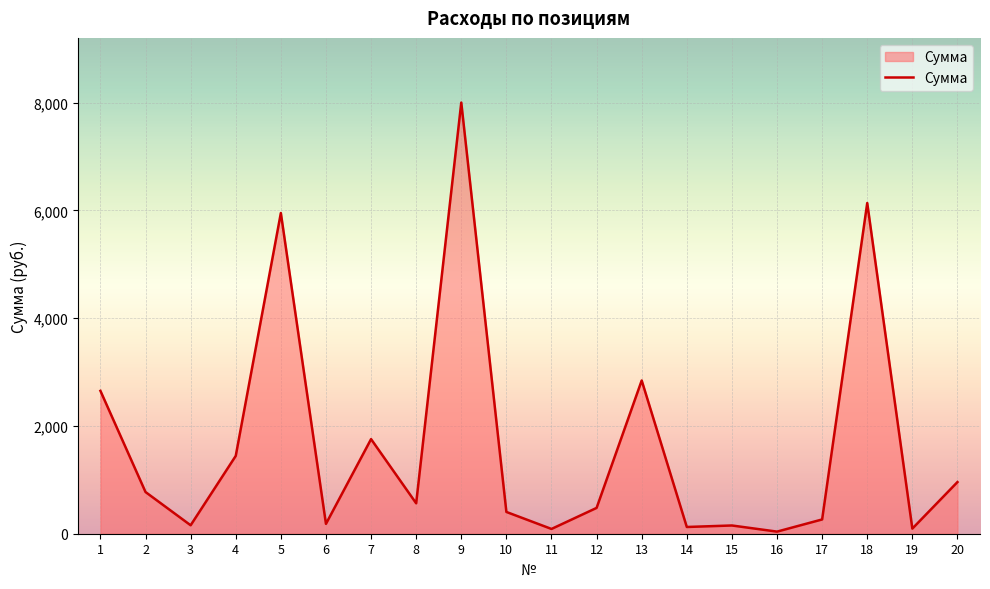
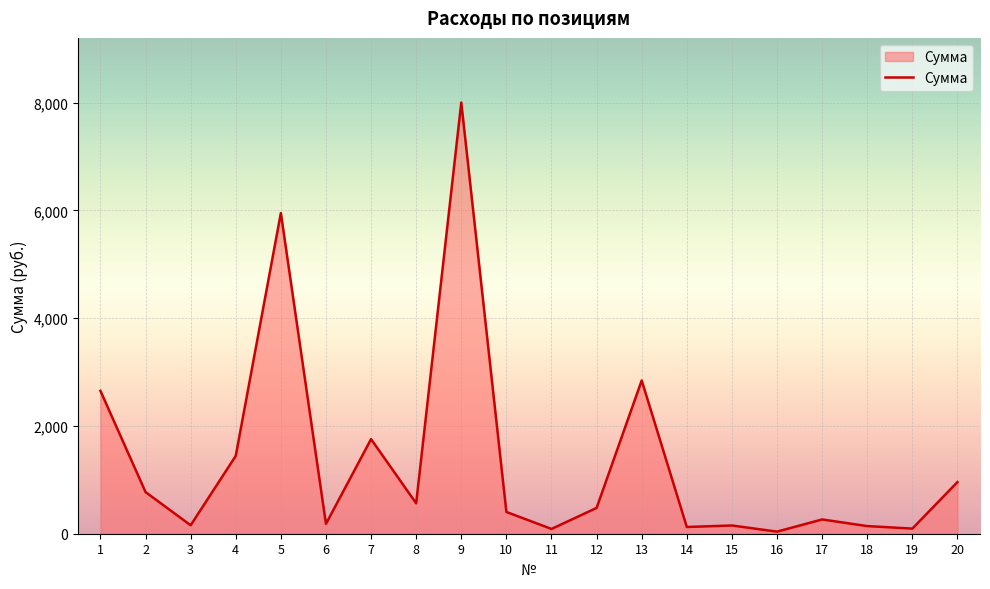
18: 6,100 -> 100
